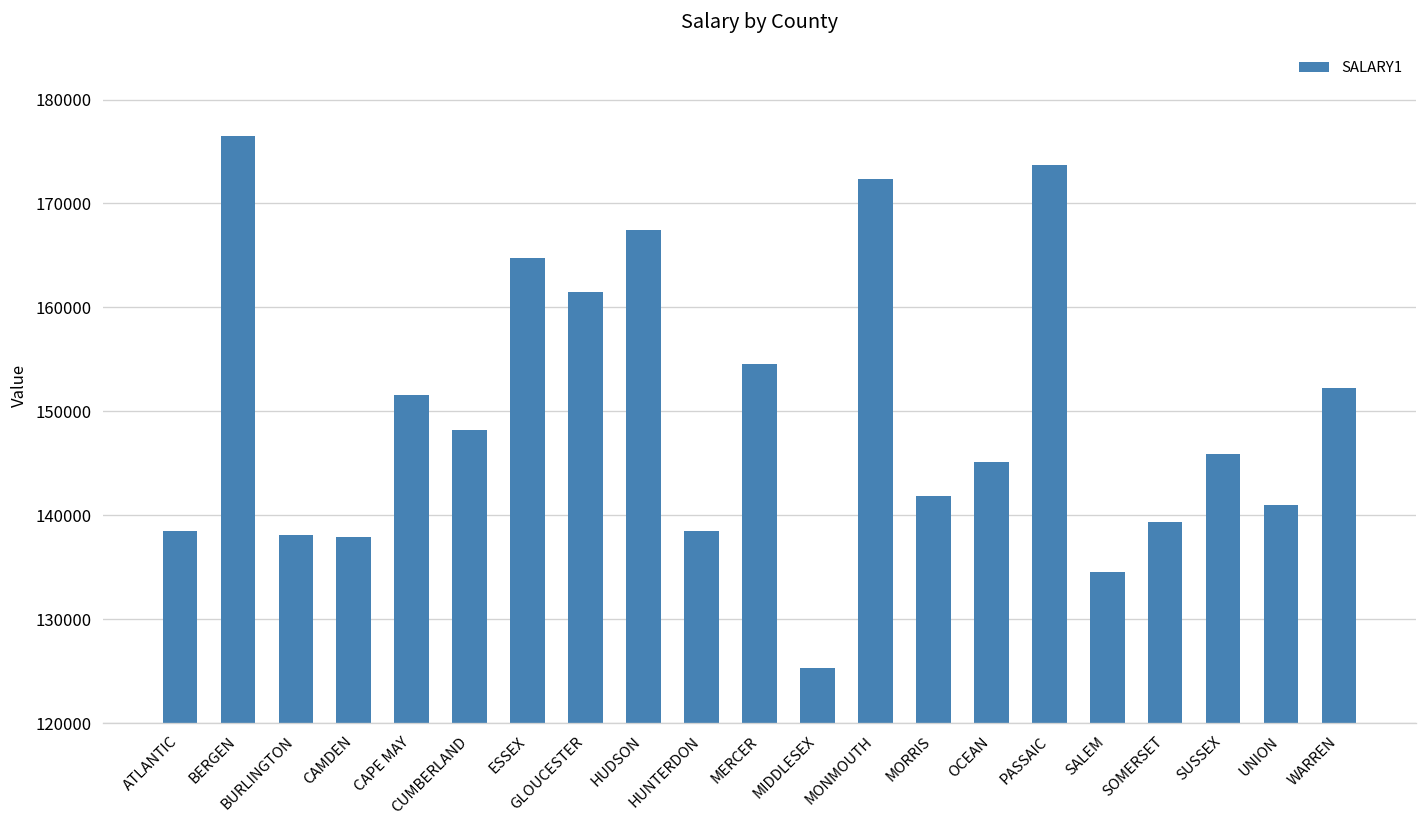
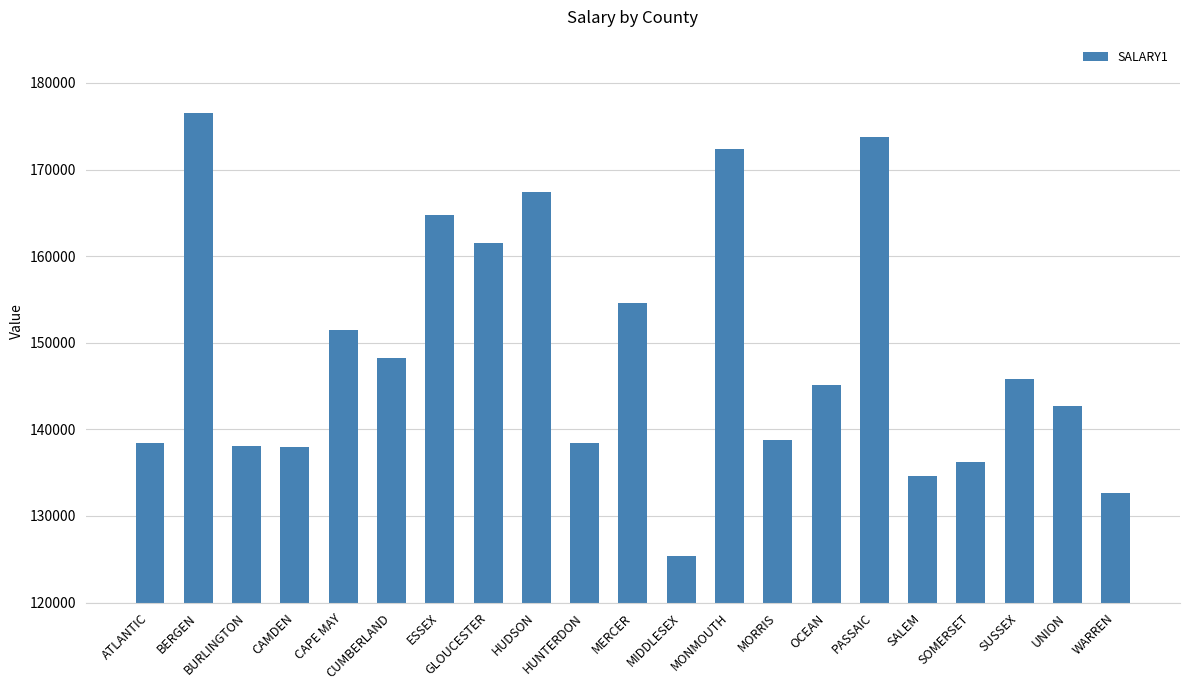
MORRIS: 142000 -> 139000
SOMERSET: 139000 -> 136000
UNION: 141000 -> 143000
WARREN: 152000 -> 133000
